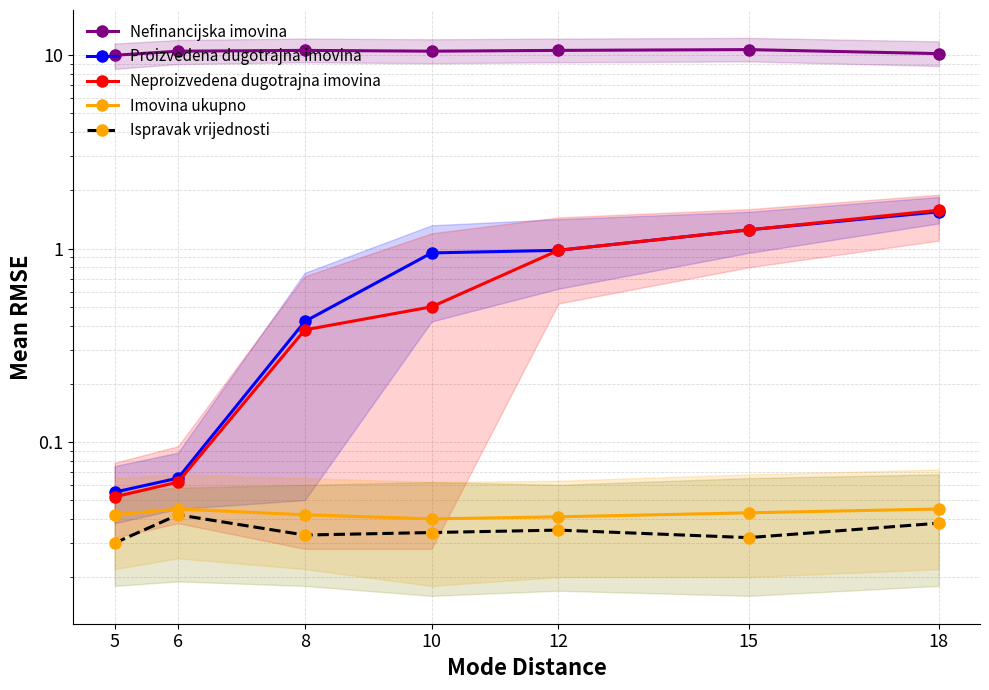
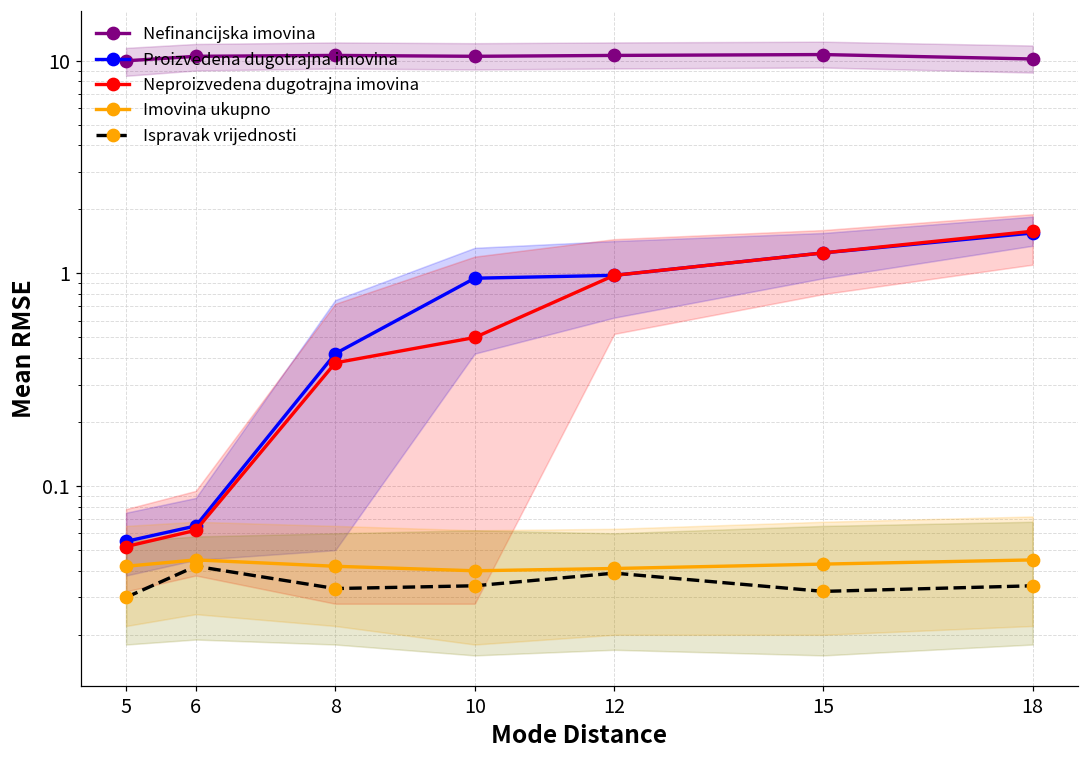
Ispravak vrijednosti, 12: 0.035 -> 0.039
Ispravak vrijednosti, 18: 0.038 -> 0.034
